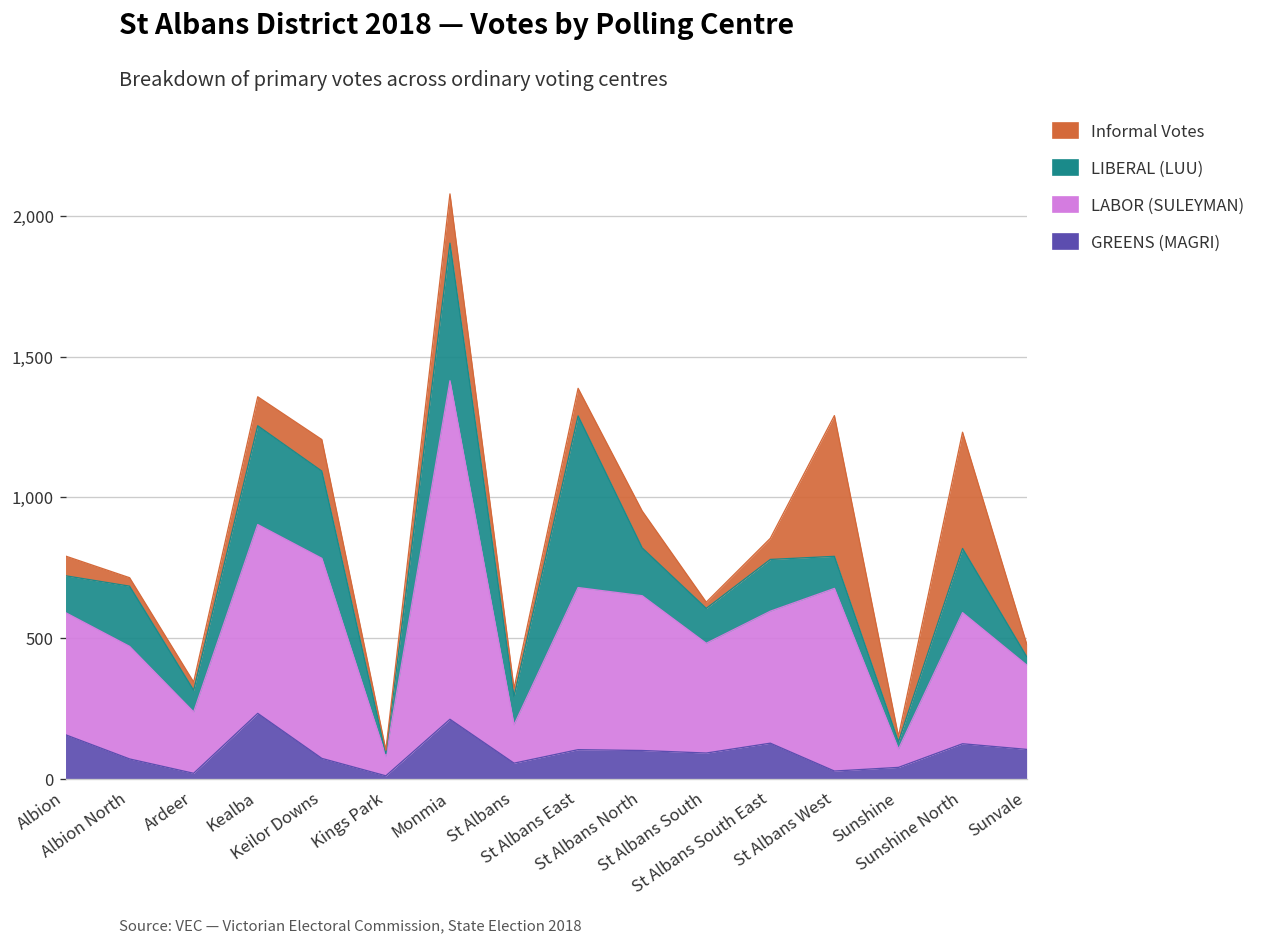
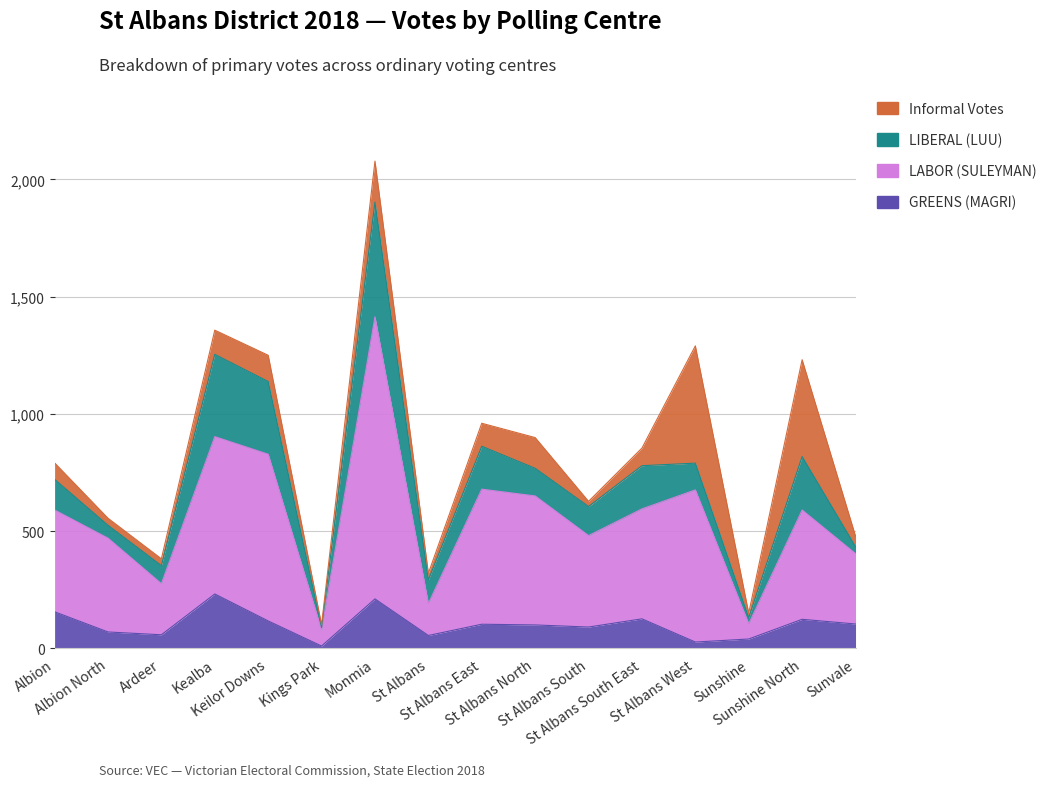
LIBERAL (LUU), Albion North: 210 -> 60
GREENS (MAGRI), Ardeer: 20 -> 60
GREENS (MAGRI), Keilor Downs: 70 -> 120
LIBERAL (LUU), St Albans East: 610 -> 180
LIBERAL (LUU), St Albans North: 170 -> 120
